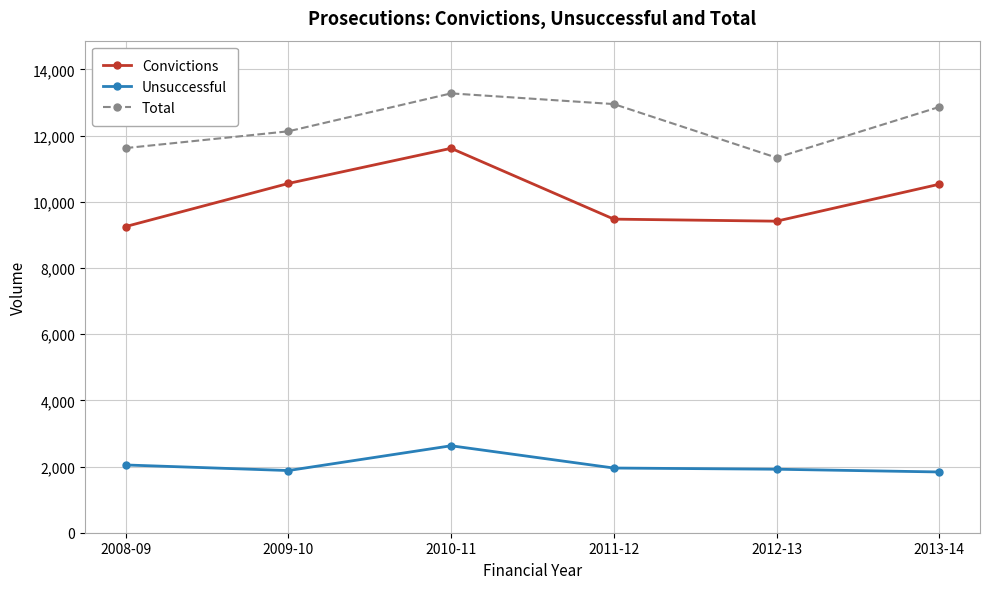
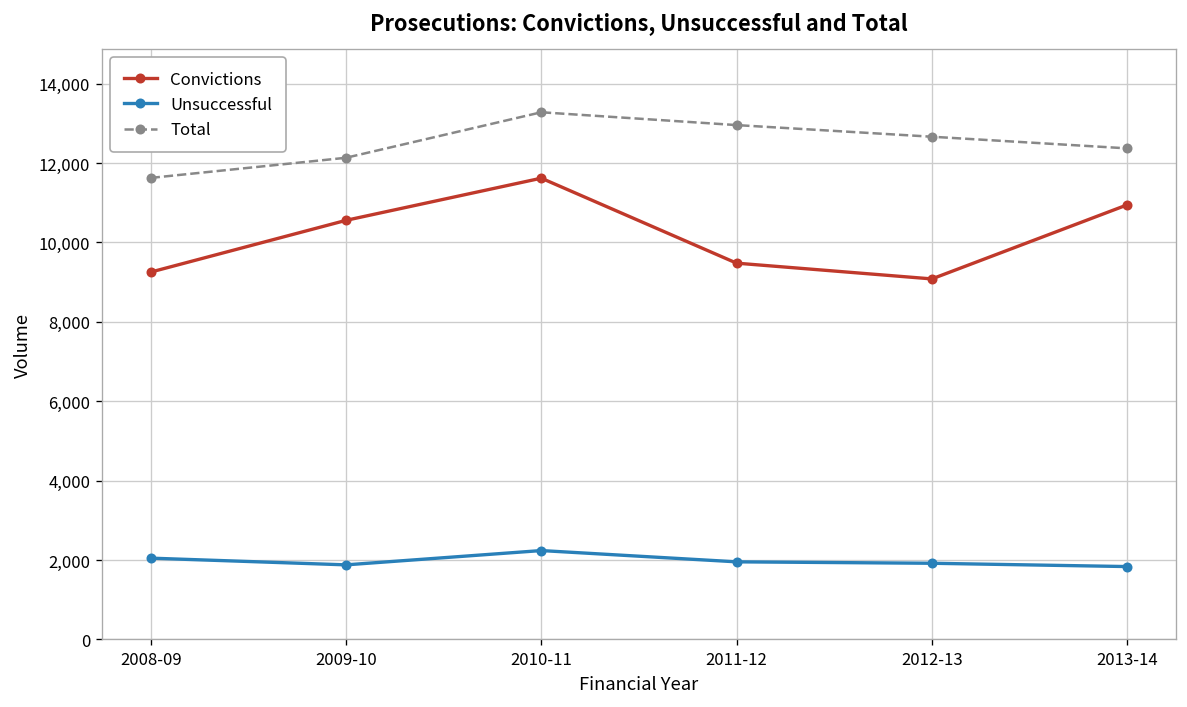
Unsuccessful, 2010-11: 2,600 -> 2,200
Convictions, 2012-13: 9,400 -> 9,100
Total, 2012-13: 11,300 -> 12,700
Convictions, 2013-14: 10,500 -> 10,900
Total, 2013-14: 12,900 -> 12,400
